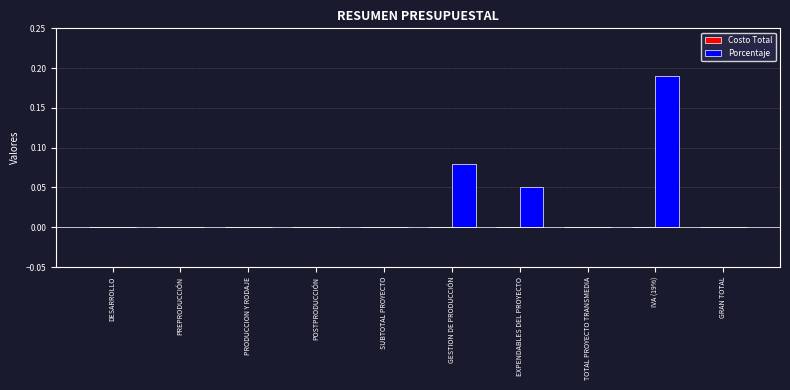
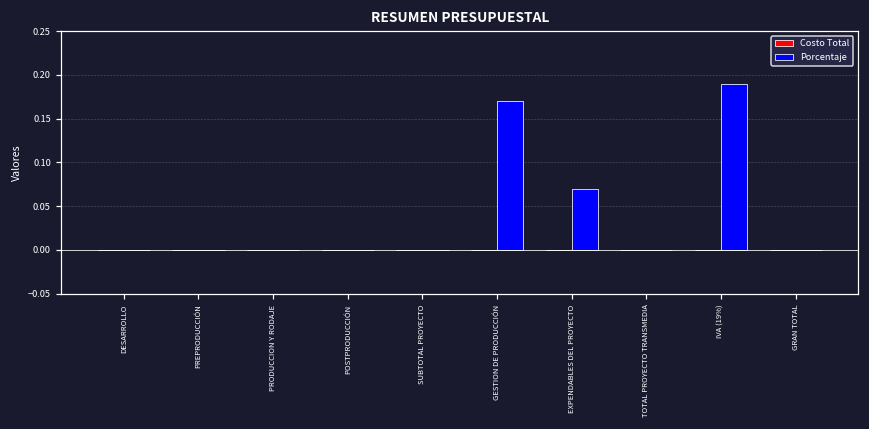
Porcentaje, GESTION DE PRODUCCIÓN: 0.08 -> 0.17
Porcentaje, EXPENDABLES DEL PROYECTO: 0.05 -> 0.07
